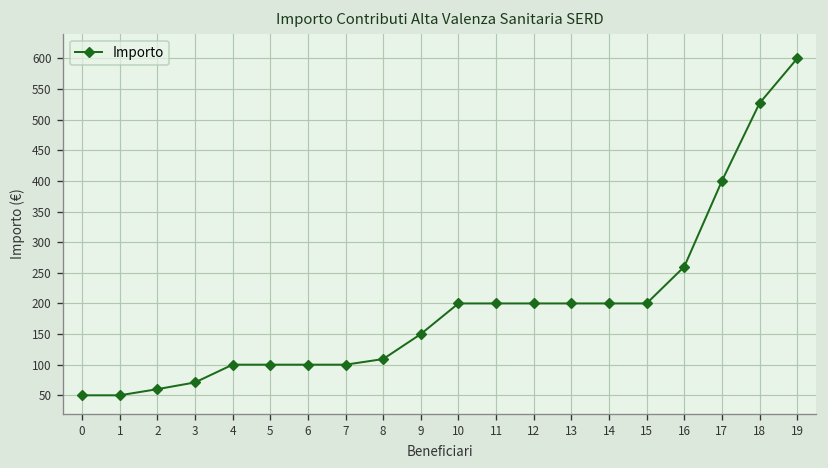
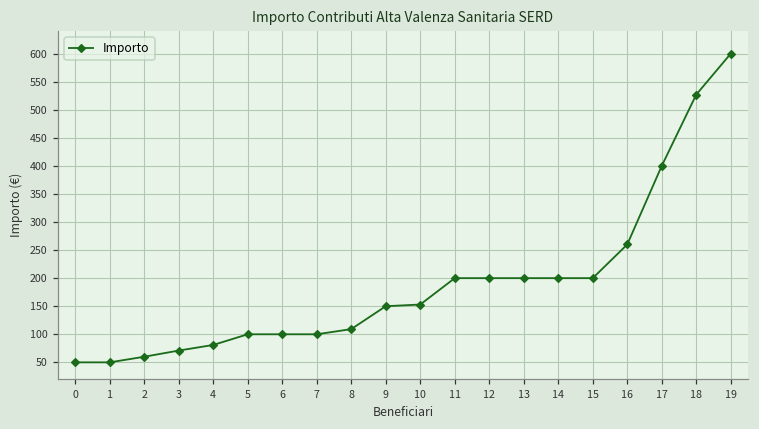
4: 100 -> 80
10: 200 -> 150
